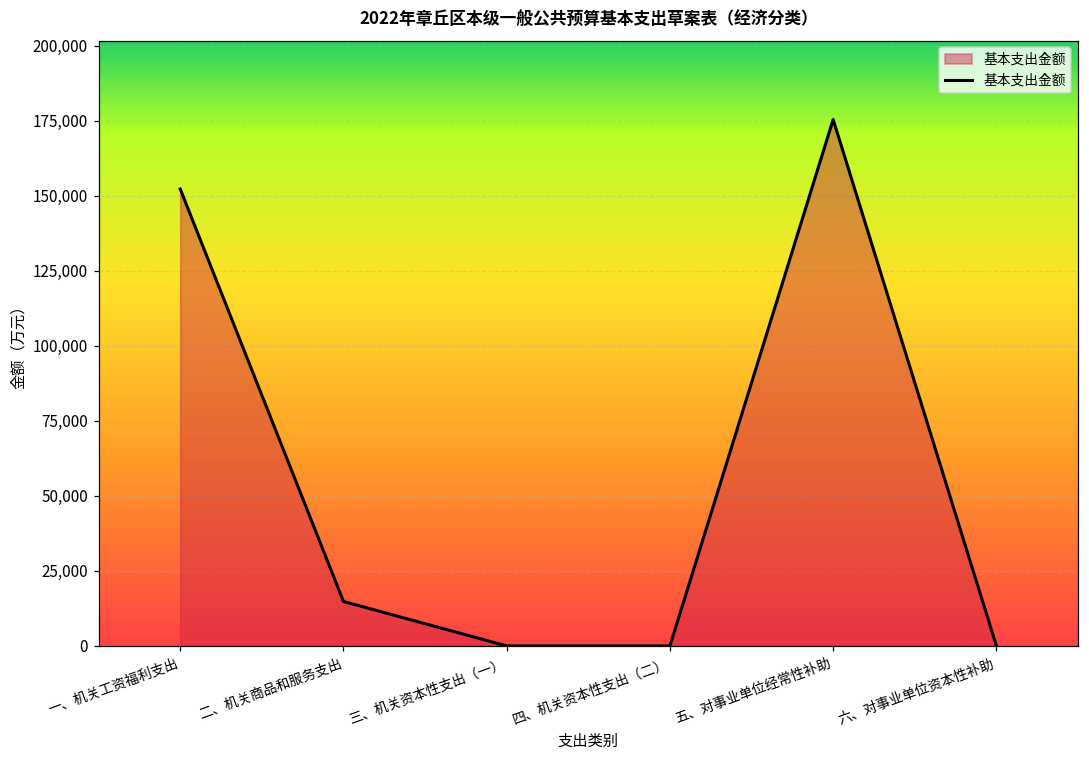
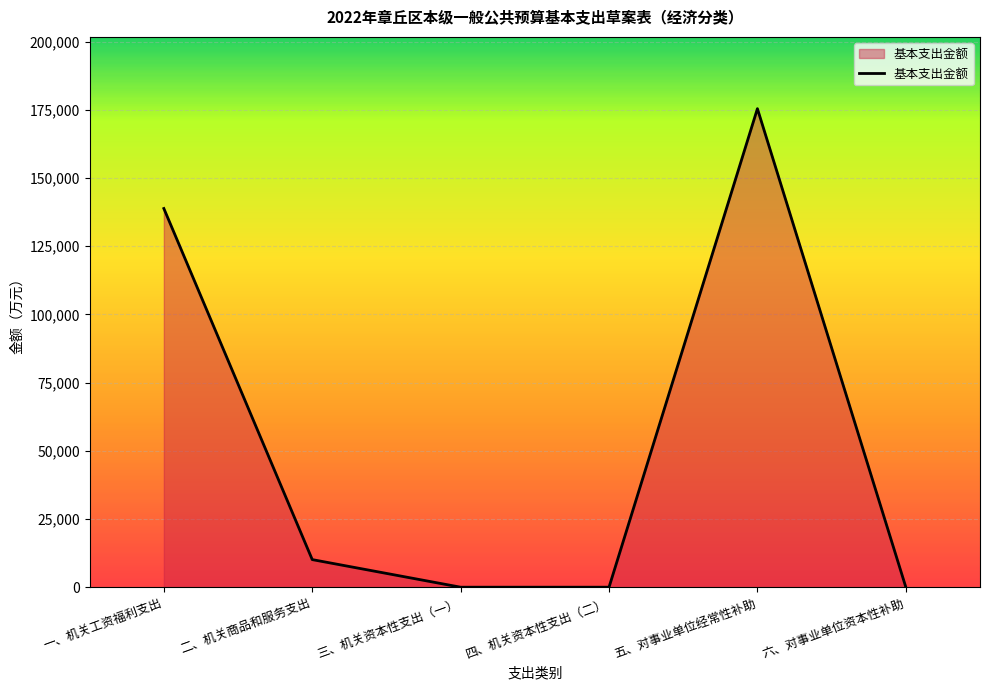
一、机关工资福利支出: 152,000 -> 139,000
二、机关商品和服务支出: 15,000 -> 10,000
